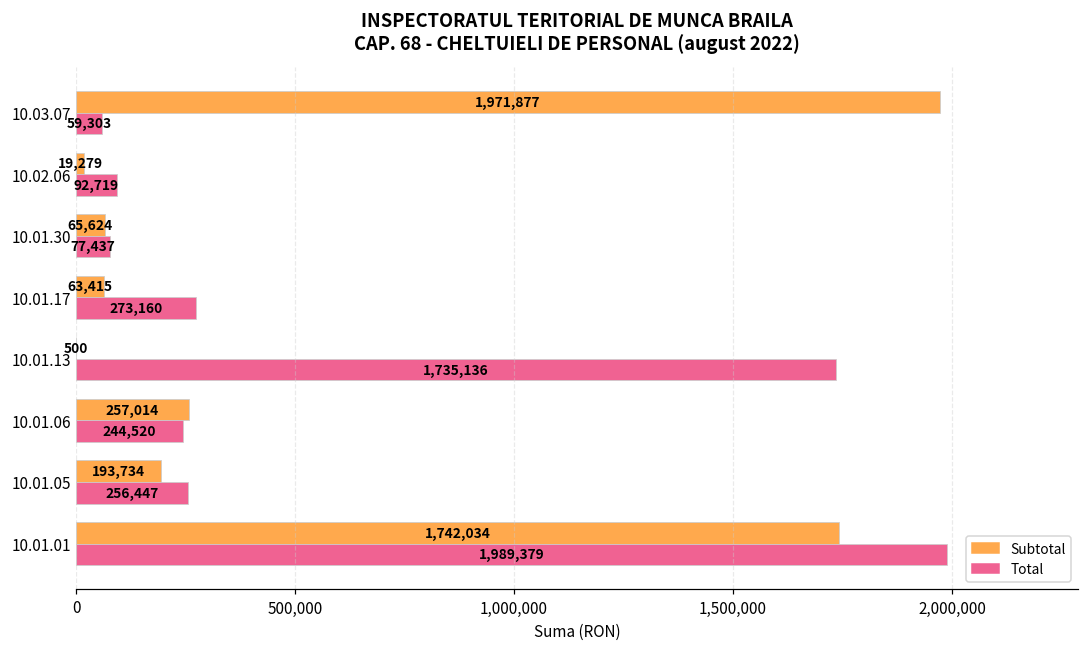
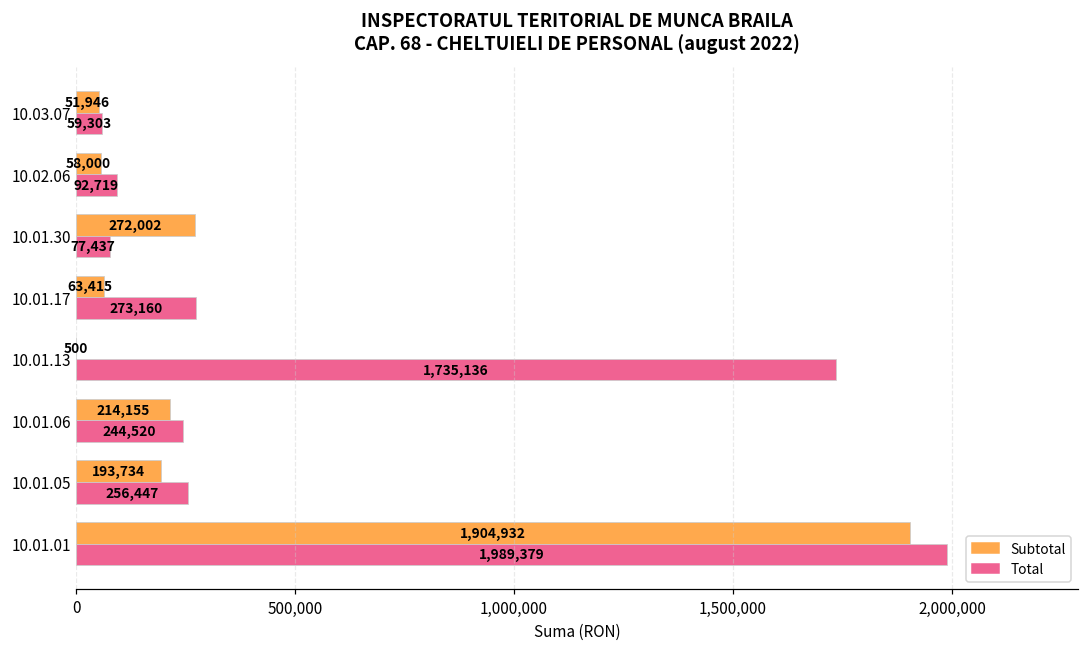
Subtotal, 10.03.07: 1,971,877 -> 51,946
Subtotal, 10.02.06: 19,279 -> 58,000
Subtotal, 10.01.30: 65,624 -> 272,002
Subtotal, 10.01.06: 257,014 -> 214,155
Subtotal, 10.01.01: 1,742,034 -> 1,904,932
